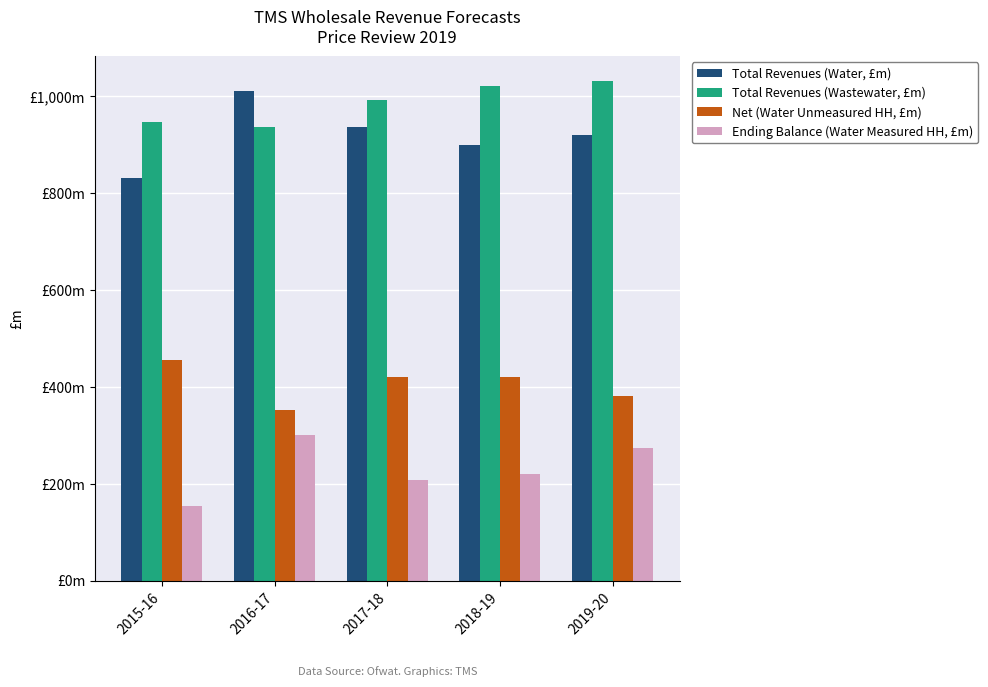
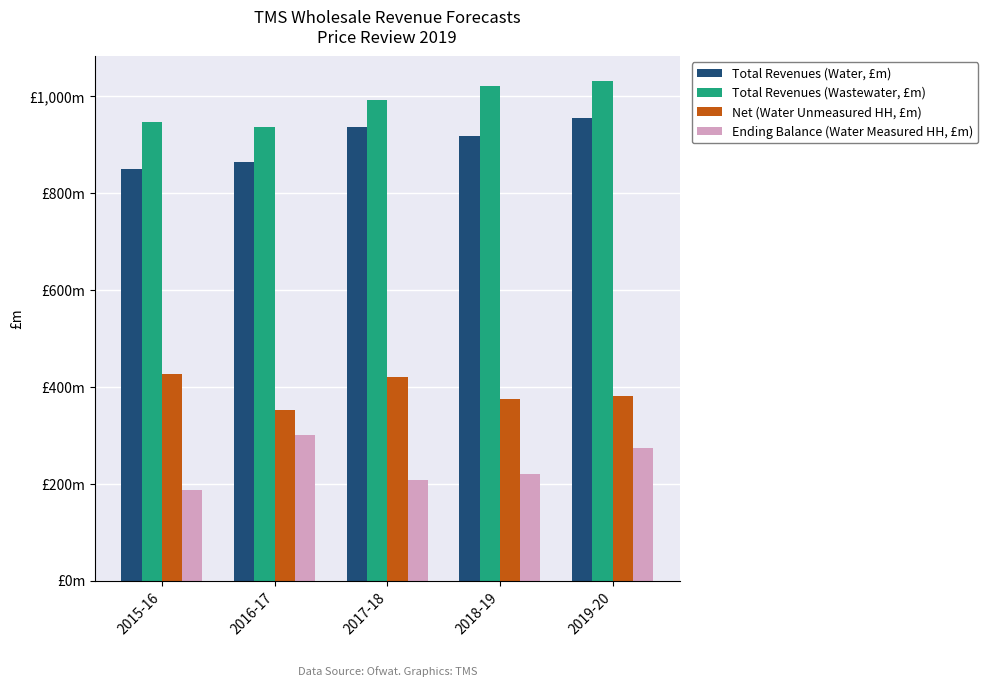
Total Revenues (Water, £m), 2015-16: £830m -> £850m
Net (Water Unmeasured HH, £m), 2015-16: £460m -> £430m
Ending Balance (Water Measured HH, £m), 2015-16: £150m -> £190m
Total Revenues (Water, £m), 2016-17: £1,010m -> £860m
Total Revenues (Water, £m), 2018-19: £900m -> £920m
Net (Water Unmeasured HH, £m), 2018-19: £420m -> £380m
Total Revenues (Water, £m), 2019-20: £920m -> £950m
